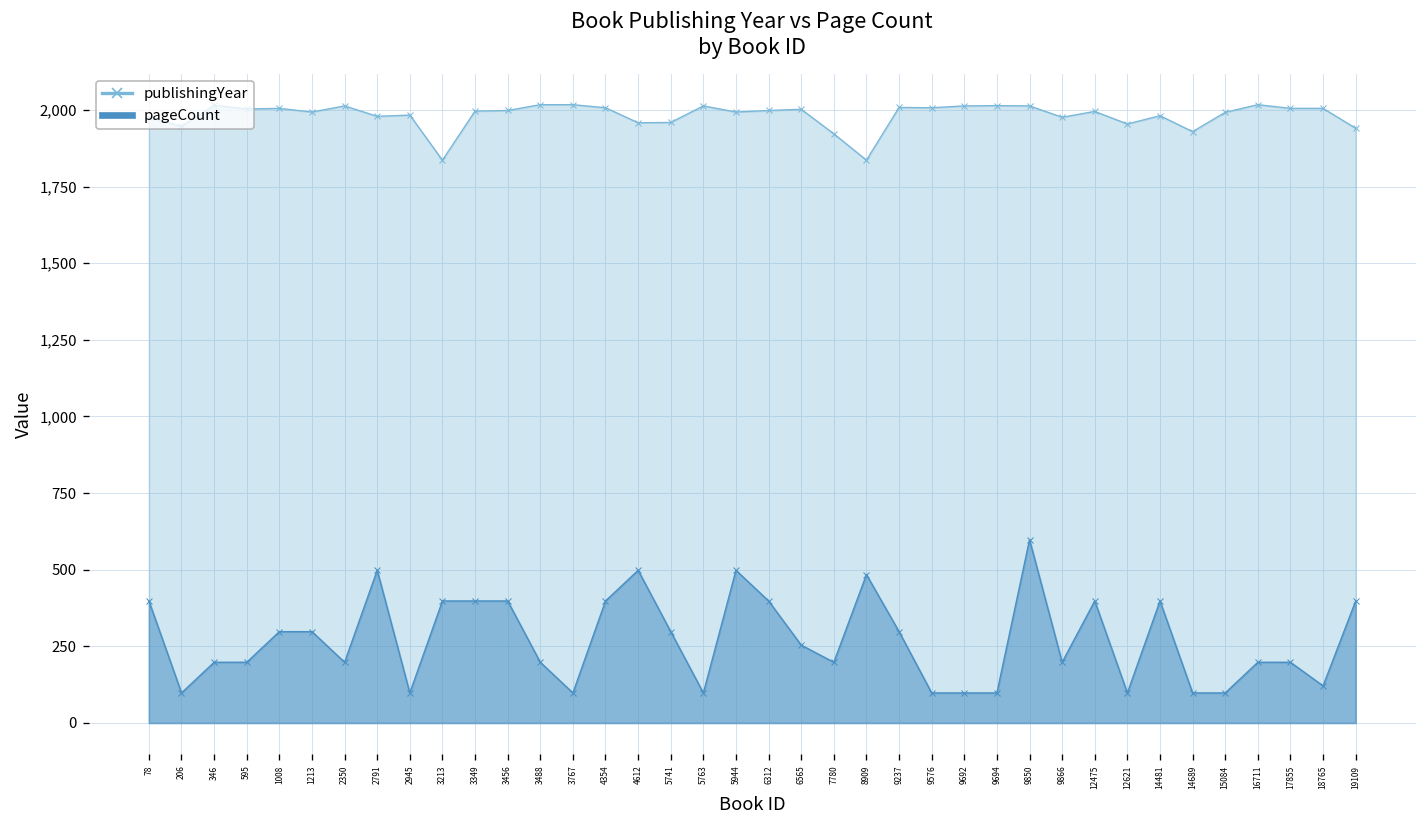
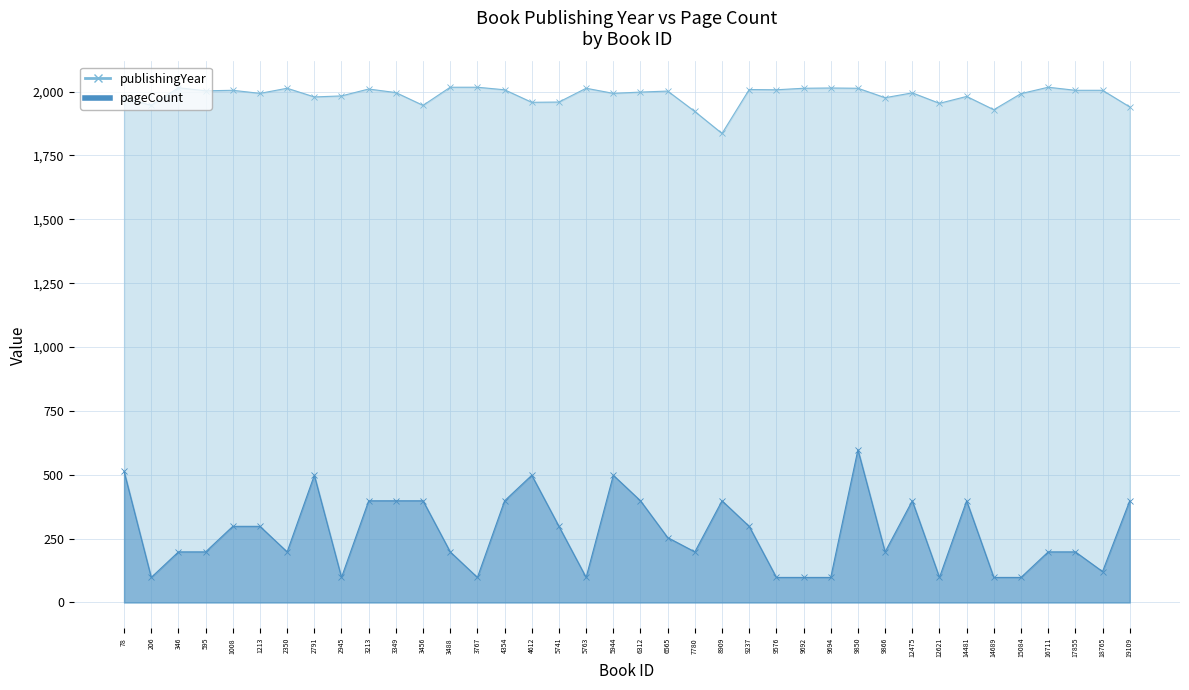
pageCount, 78: 400 -> 510
publishingYear, 3213: 1,840 -> 2,010
publishingYear, 3456: 2,000 -> 1,950
pageCount, 8909: 480 -> 400
